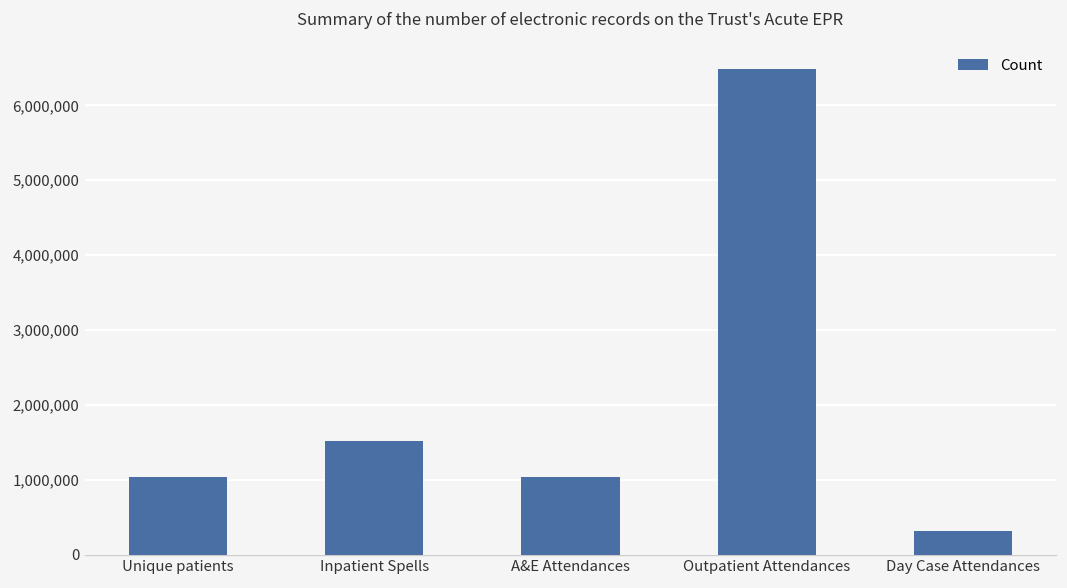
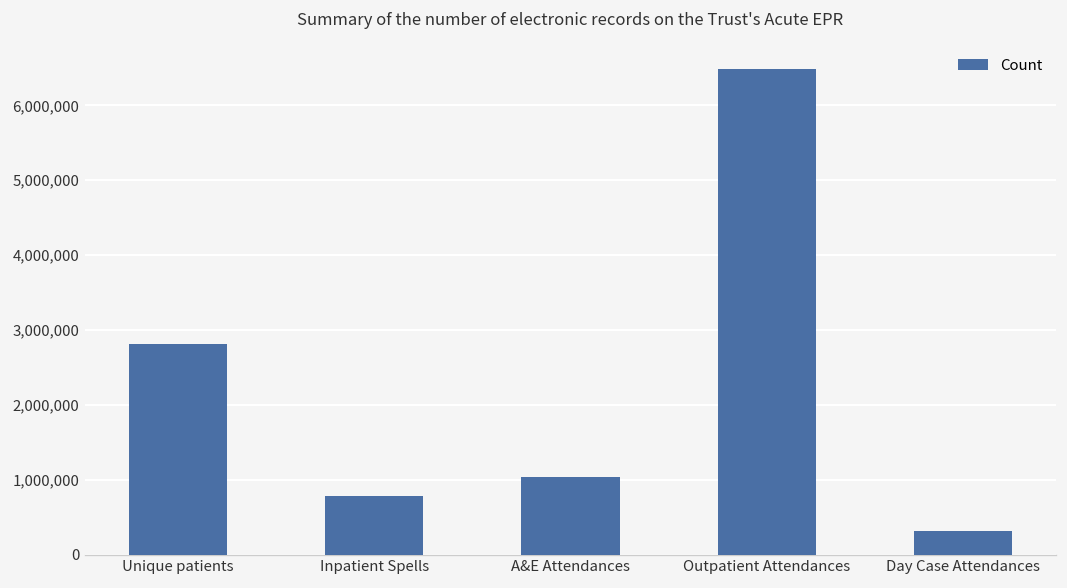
Unique patients: 1,000,000 -> 2,800,000
Inpatient Spells: 1,500,000 -> 800,000
